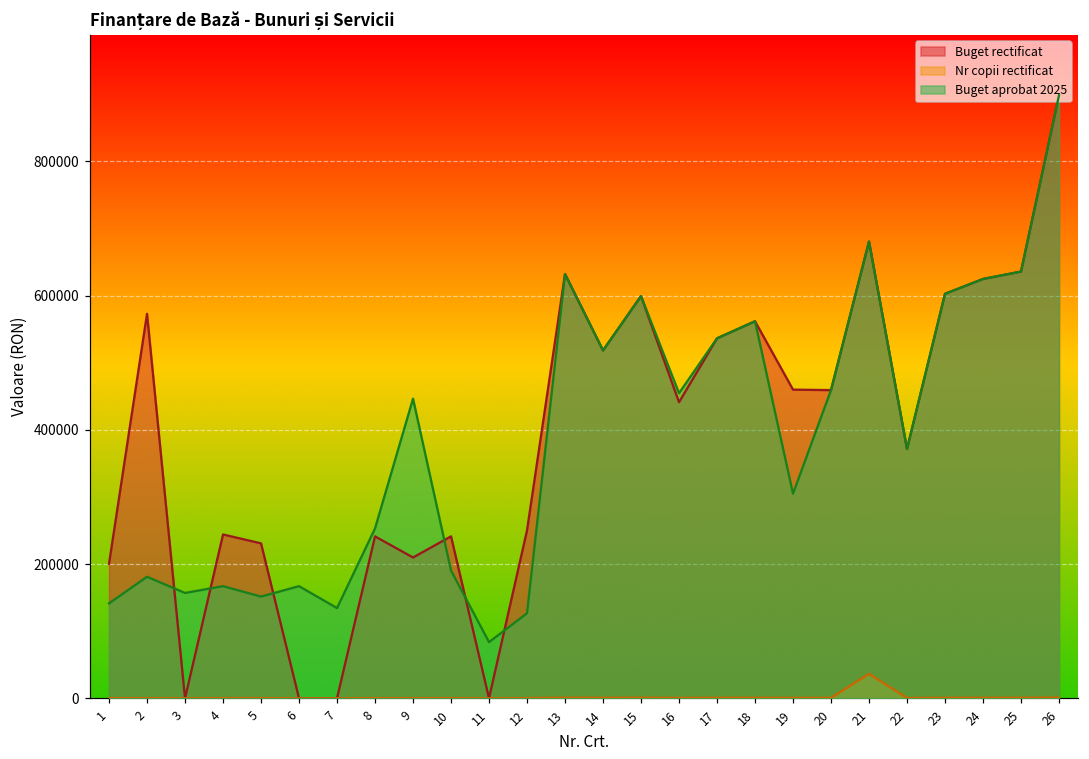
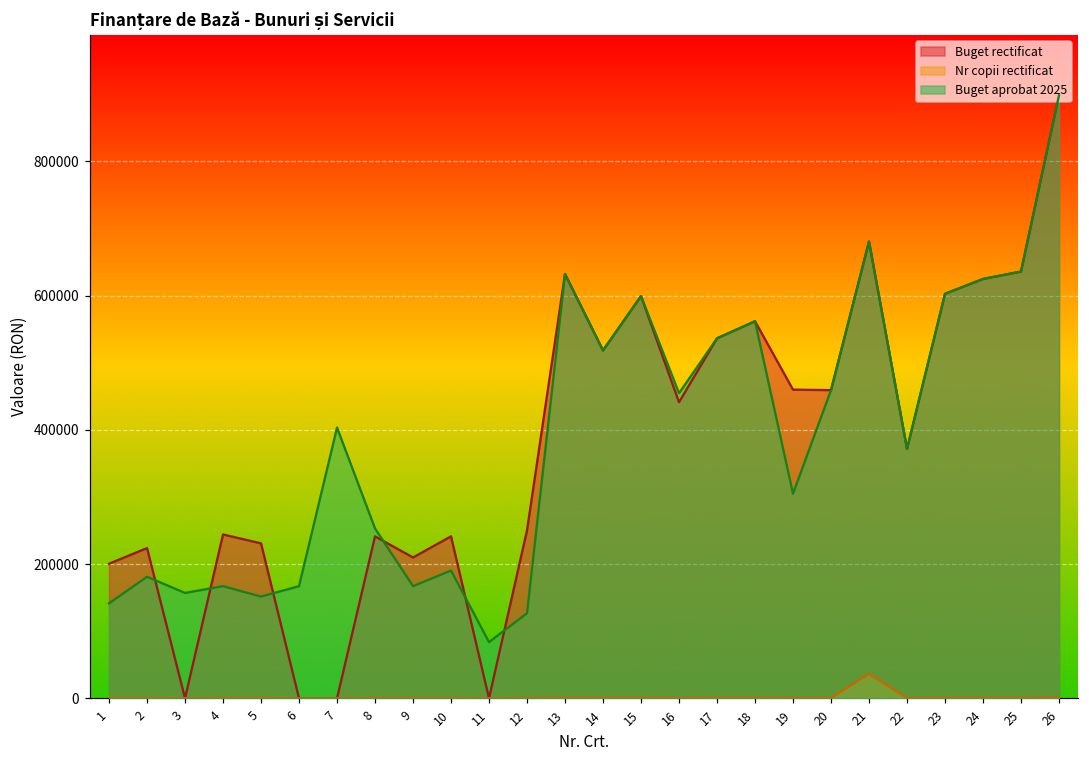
Buget rectificat, 2: 570000 -> 220000
Buget aprobat 2025, 7: 130000 -> 400000
Buget aprobat 2025, 9: 450000 -> 170000
